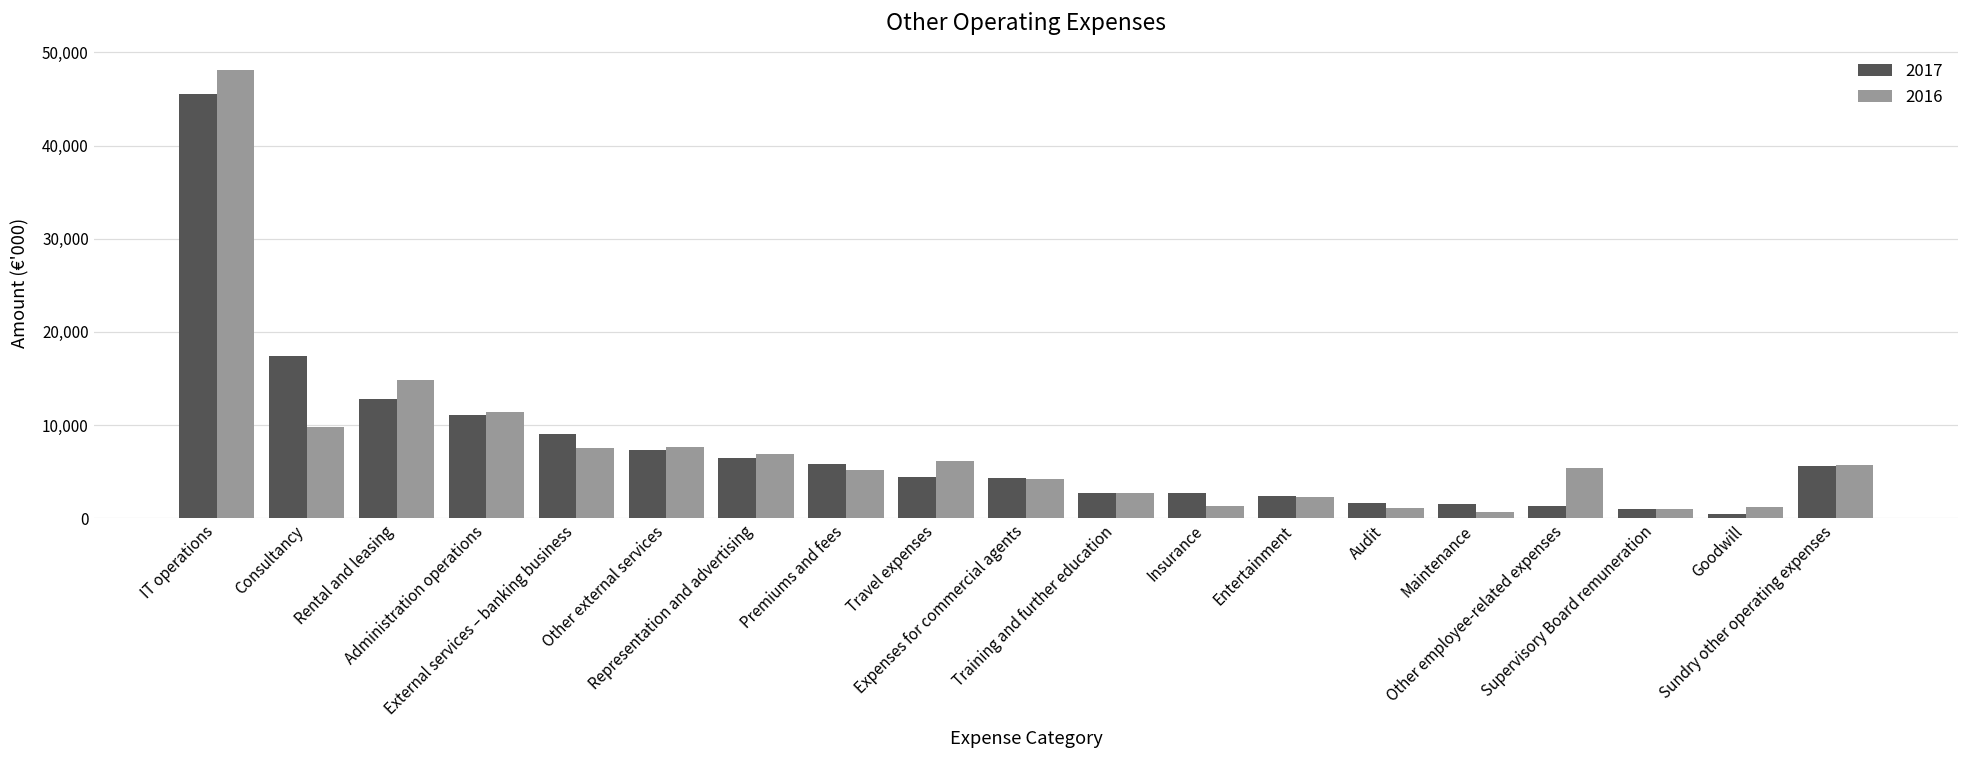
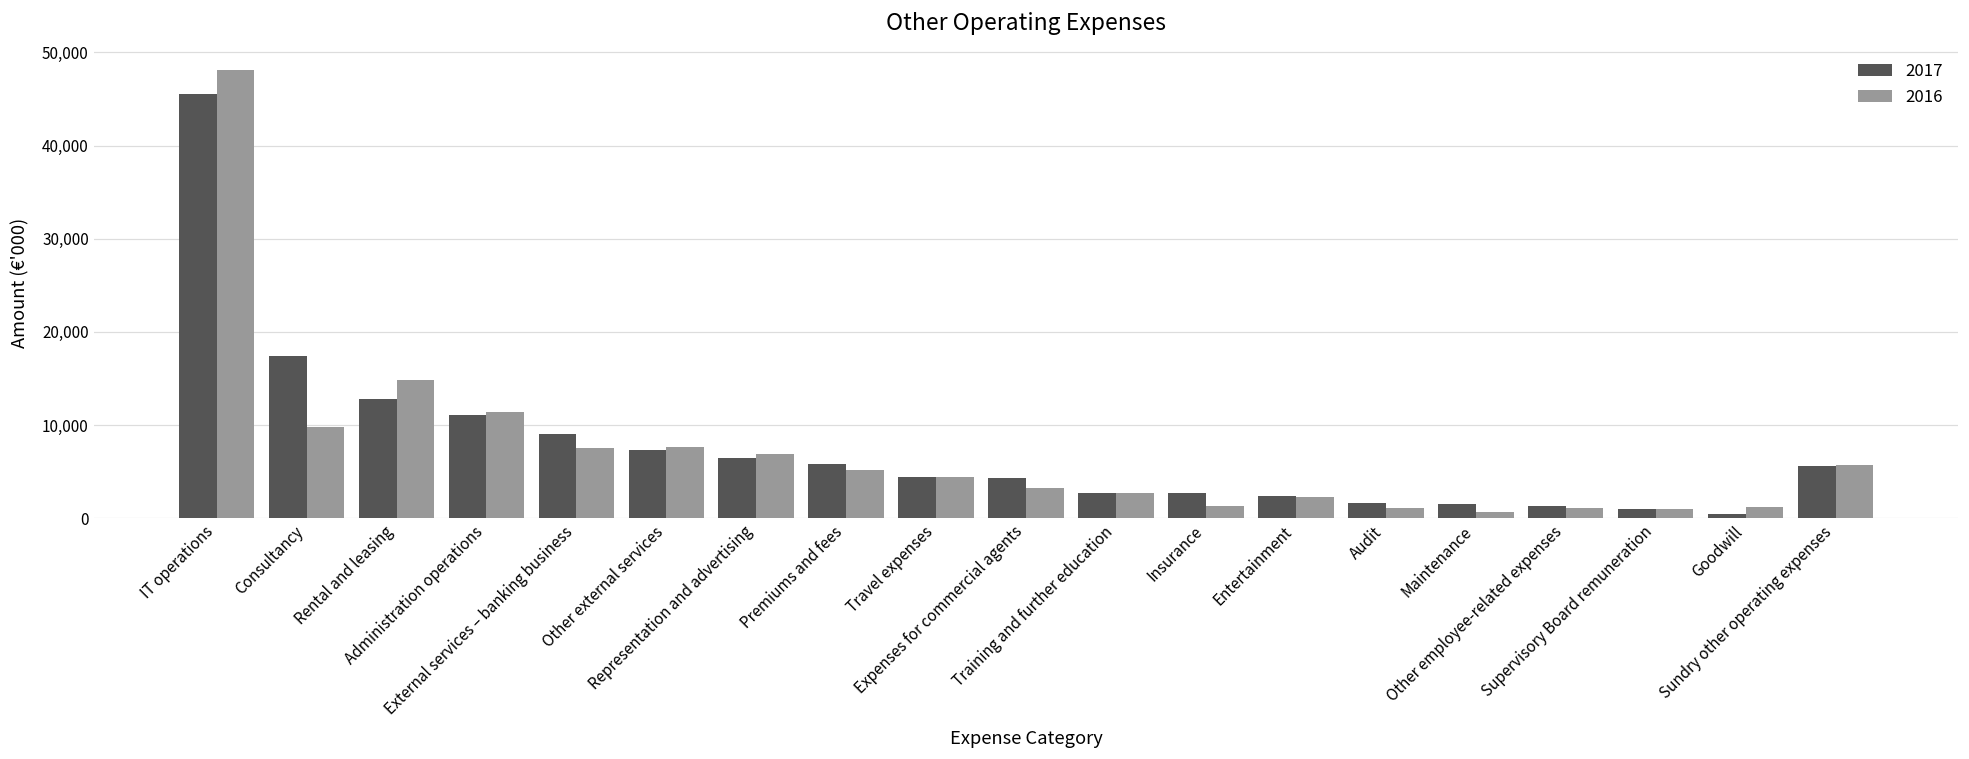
2016, Travel expenses: 6,000 -> 4,000
2016, Expenses for commercial agents: 4,000 -> 3,000
2016, Other employee-related expenses: 5,000 -> 1,000
